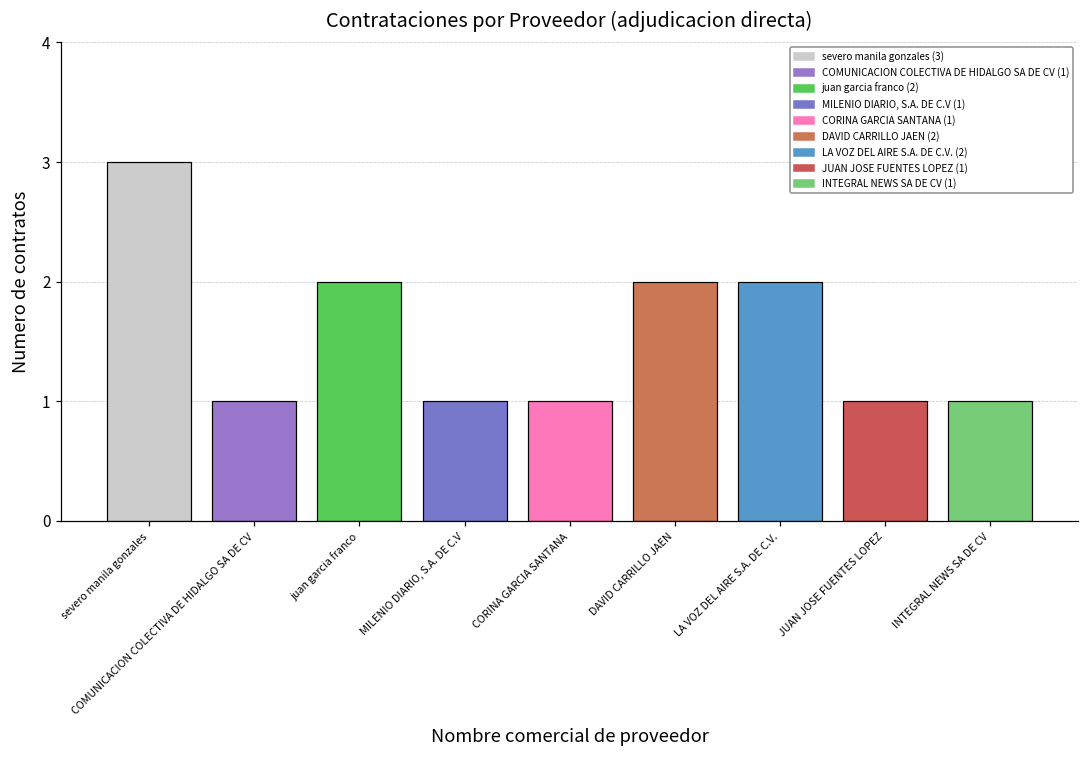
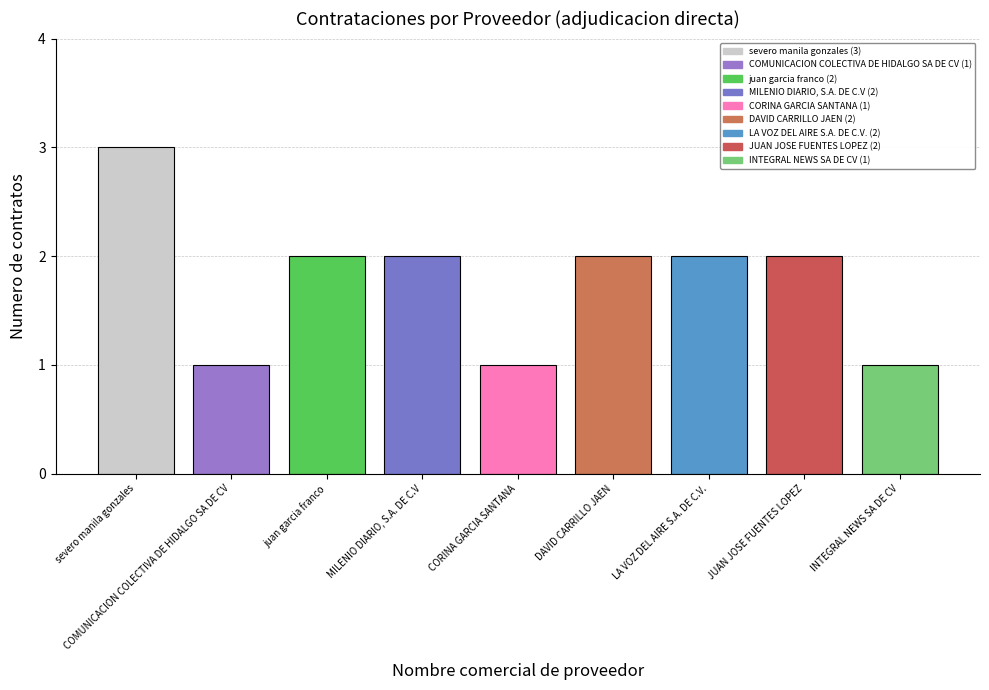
MILENIO DIARIO, S.A. DE C.V: 1 -> 2
JUAN JOSE FUENTES LOPEZ: 1 -> 2
